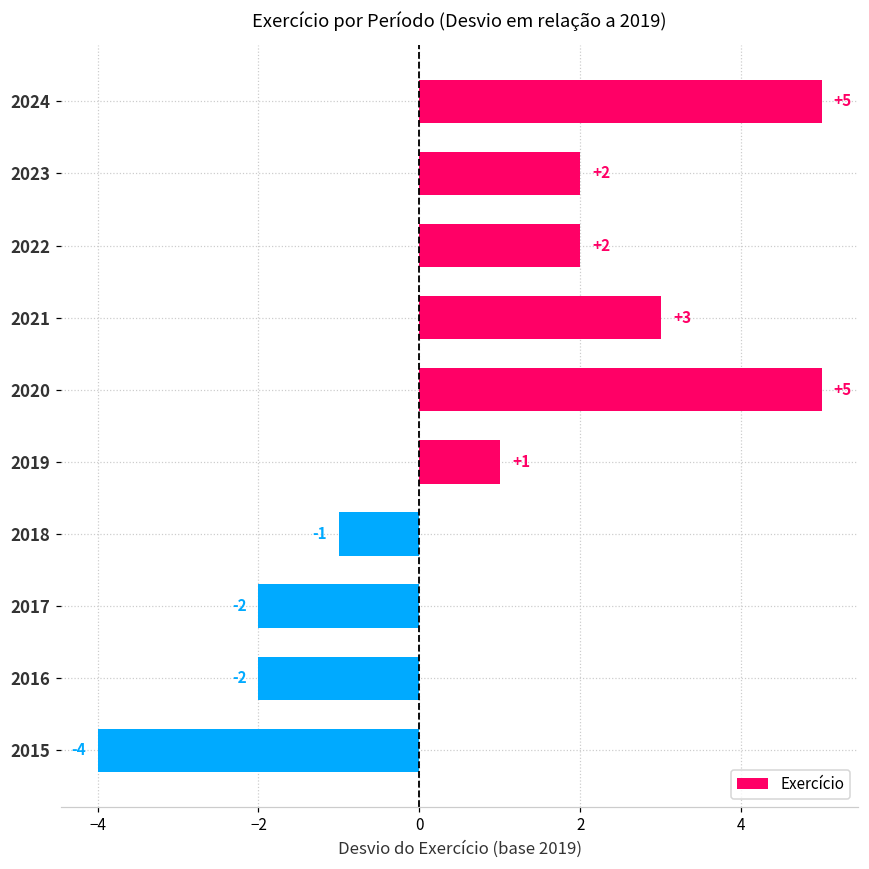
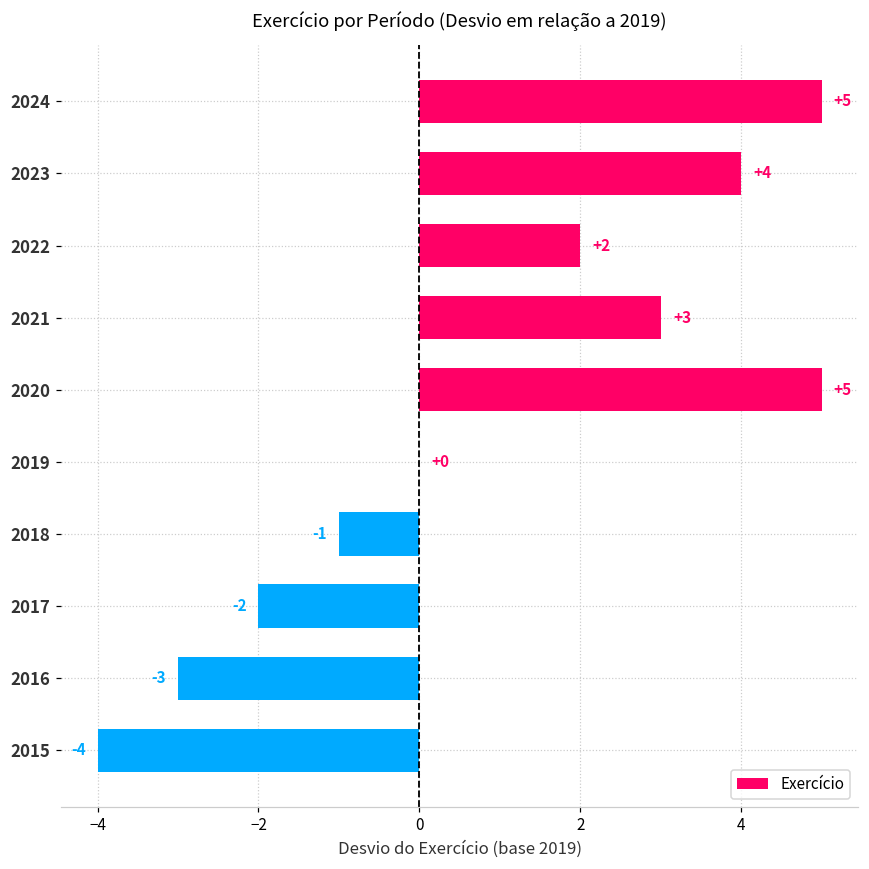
2023: +2 -> +4
2019: +1 -> +0
2016: -2 -> -3
